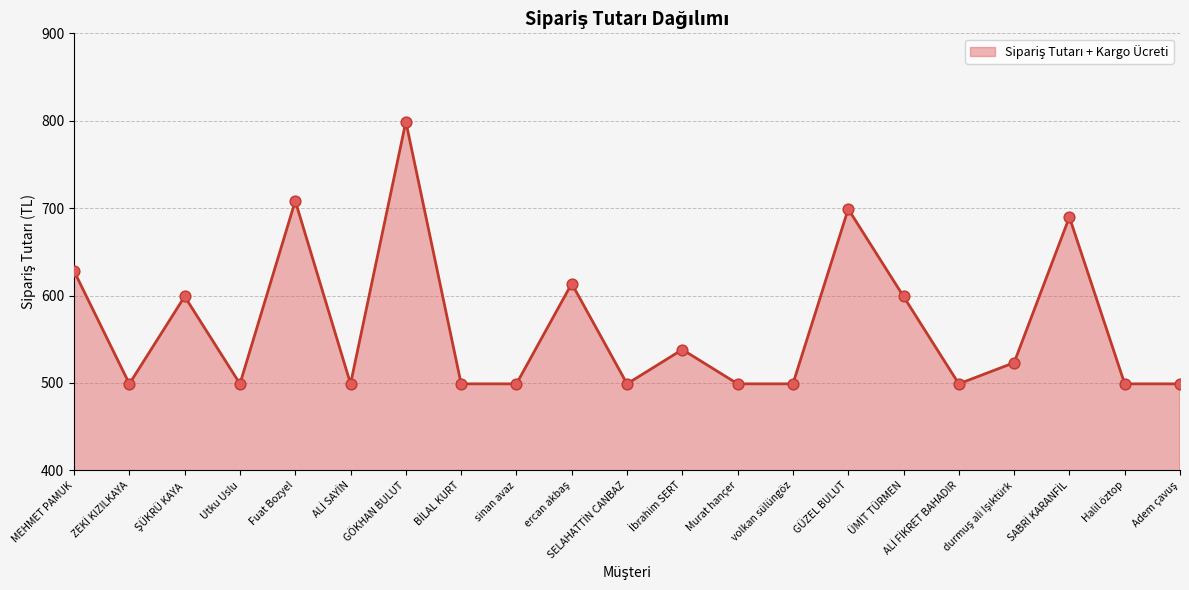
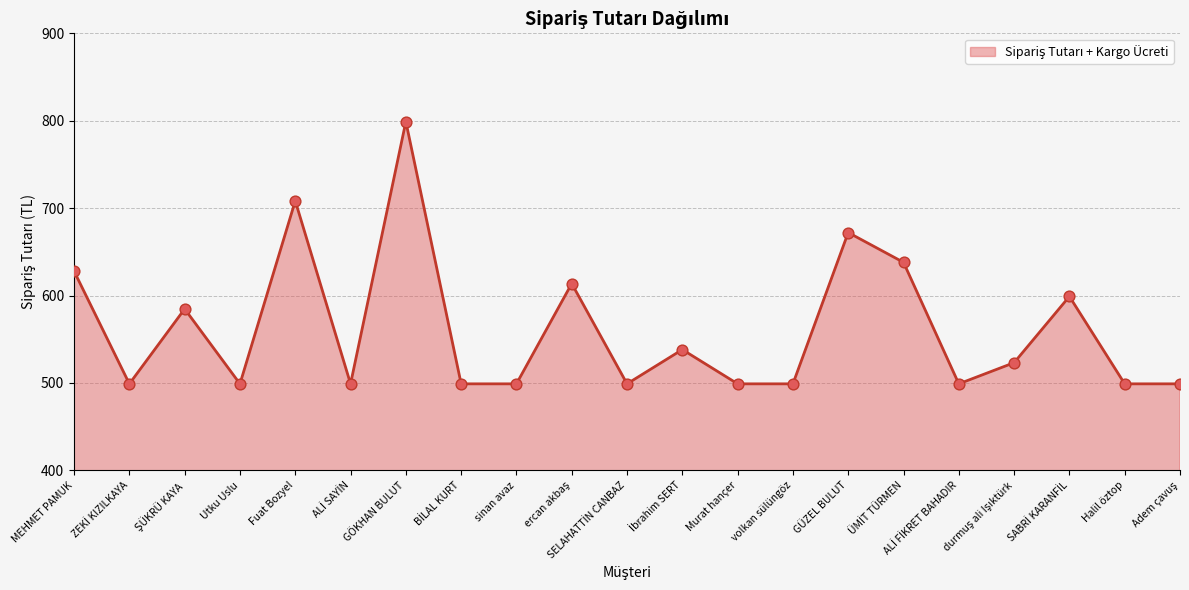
ŞÜKRÜ KAYA: 600 -> 580
GÜZEL BULUT: 700 -> 670
ÜMİT TÜRMEN: 600 -> 640
SABRİ KARANFİL: 690 -> 600
